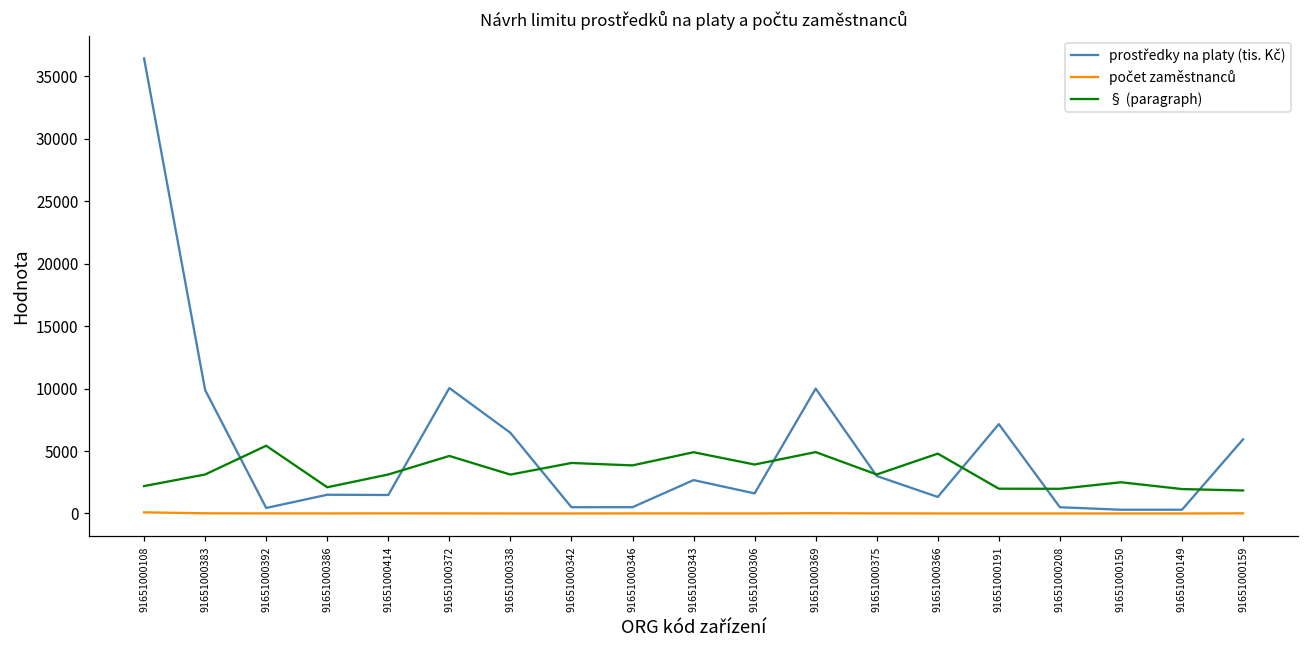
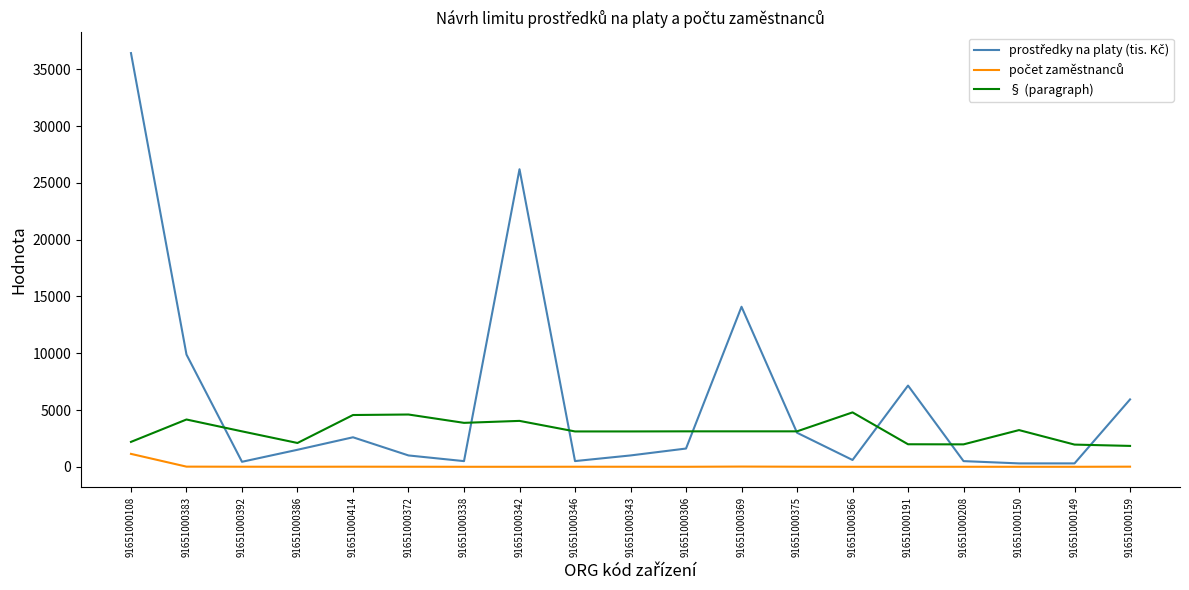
počet zaměstnanců, 91651000108: 100 -> 1100
§ (paragraph), 91651000383: 3100 -> 4200
§ (paragraph), 91651000392: 5400 -> 3100
prostředky na platy (tis. Kč), 91651000414: 1500 -> 2600
§ (paragraph), 91651000414: 3100 -> 4600
prostředky na platy (tis. Kč), 91651000372: 10000 -> 1000
prostředky na platy (tis. Kč), 91651000338: 6500 -> 500
§ (paragraph), 91651000338: 3100 -> 3900
prostředky na platy (tis. Kč), 91651000342: 500 -> 26200
§ (paragraph), 91651000346: 3900 -> 3100
prostředky na platy (tis. Kč), 91651000343: 2700 -> 1000
§ (paragraph), 91651000343: 4900 -> 3100
§ (paragraph), 91651000306: 3900 -> 3100
prostředky na platy (tis. Kč), 91651000369: 10000 -> 14100
§ (paragraph), 91651000369: 4900 -> 3100
prostředky na platy (tis. Kč), 91651000366: 1300 -> 600
§ (paragraph), 91651000150: 2500 -> 3200
